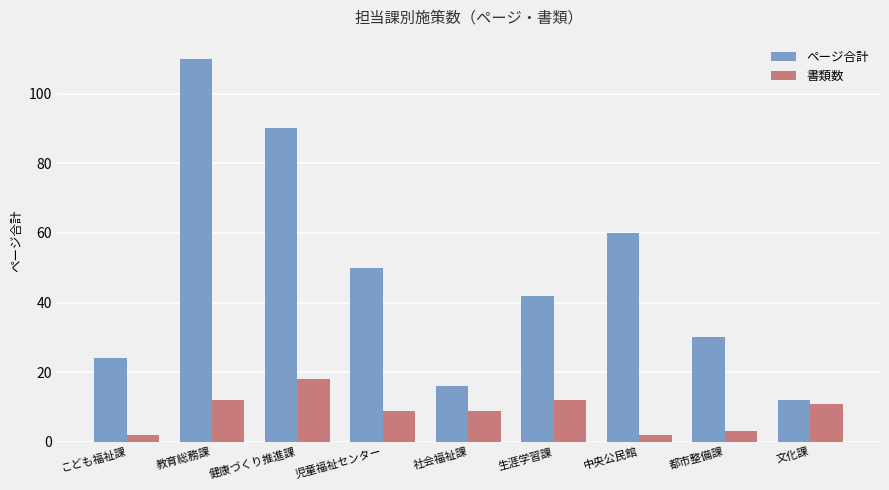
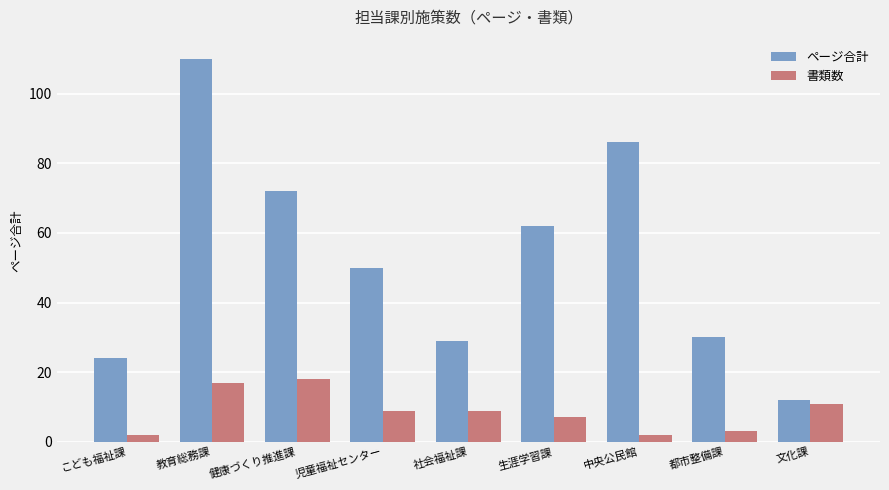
書類数, 教育総務課: 12 -> 17
ページ合計, 健康づくり推進課: 90 -> 72
ページ合計, 社会福祉課: 16 -> 29
ページ合計, 生涯学習課: 42 -> 62
書類数, 生涯学習課: 12 -> 7
ページ合計, 中央公民館: 60 -> 86
